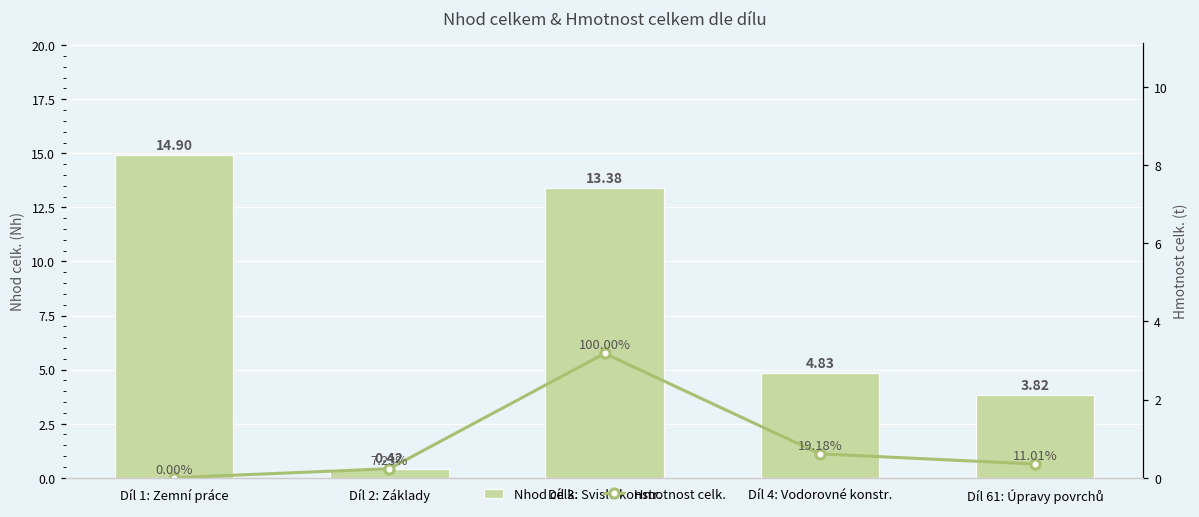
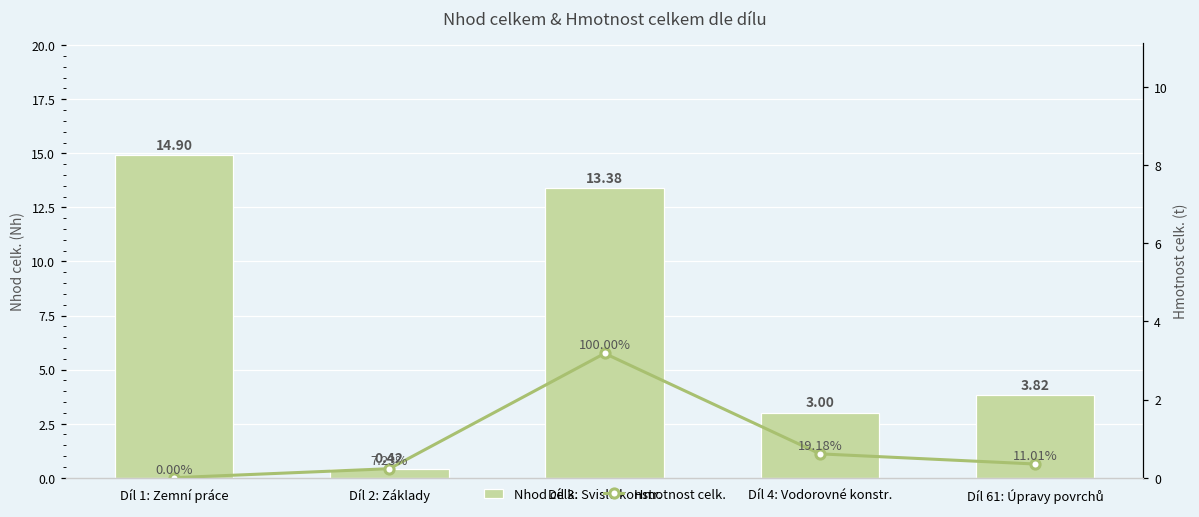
Nhod celk., Díl 4: Vodorovné konstr.: 4.83 -> 3.00
